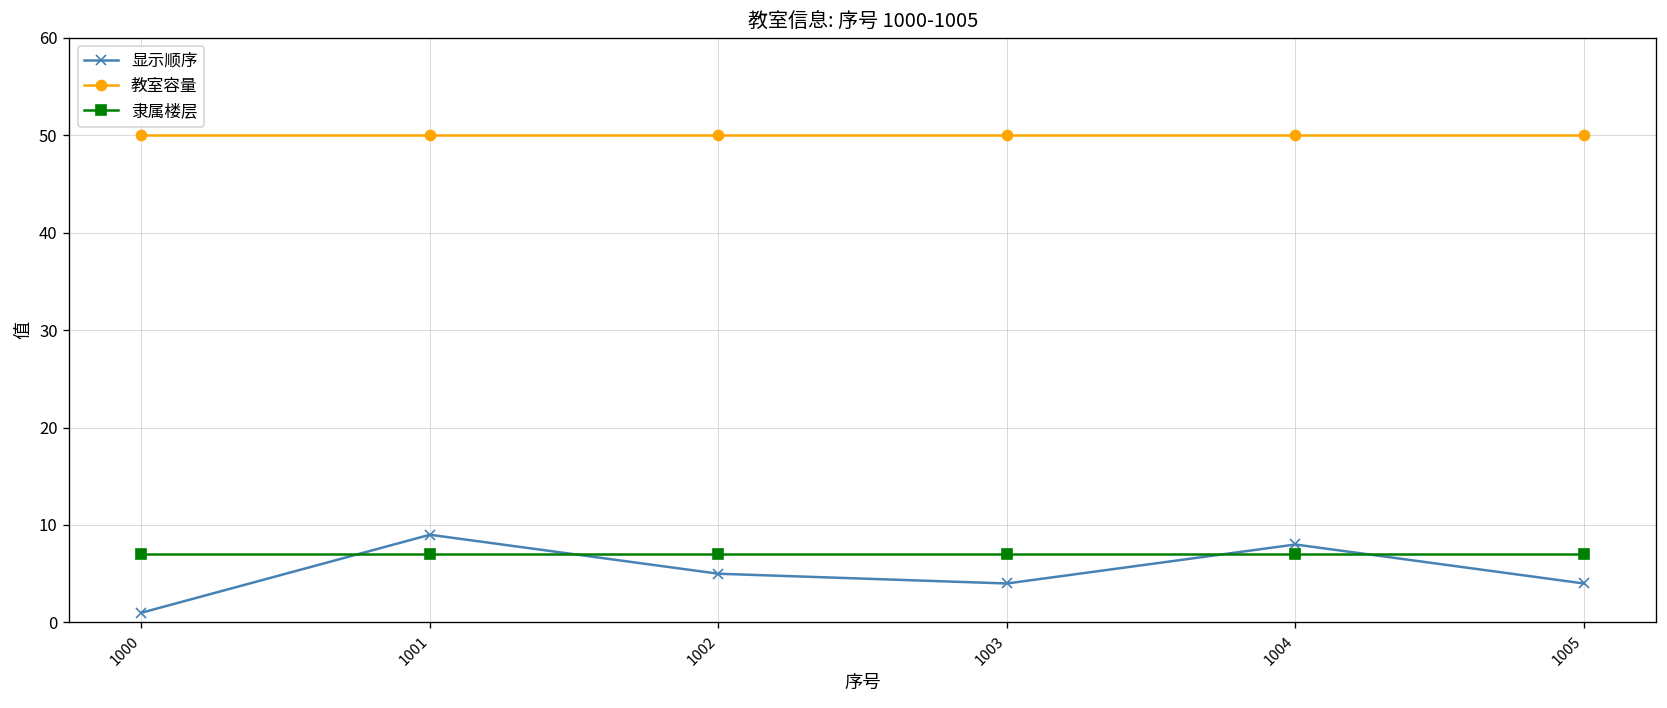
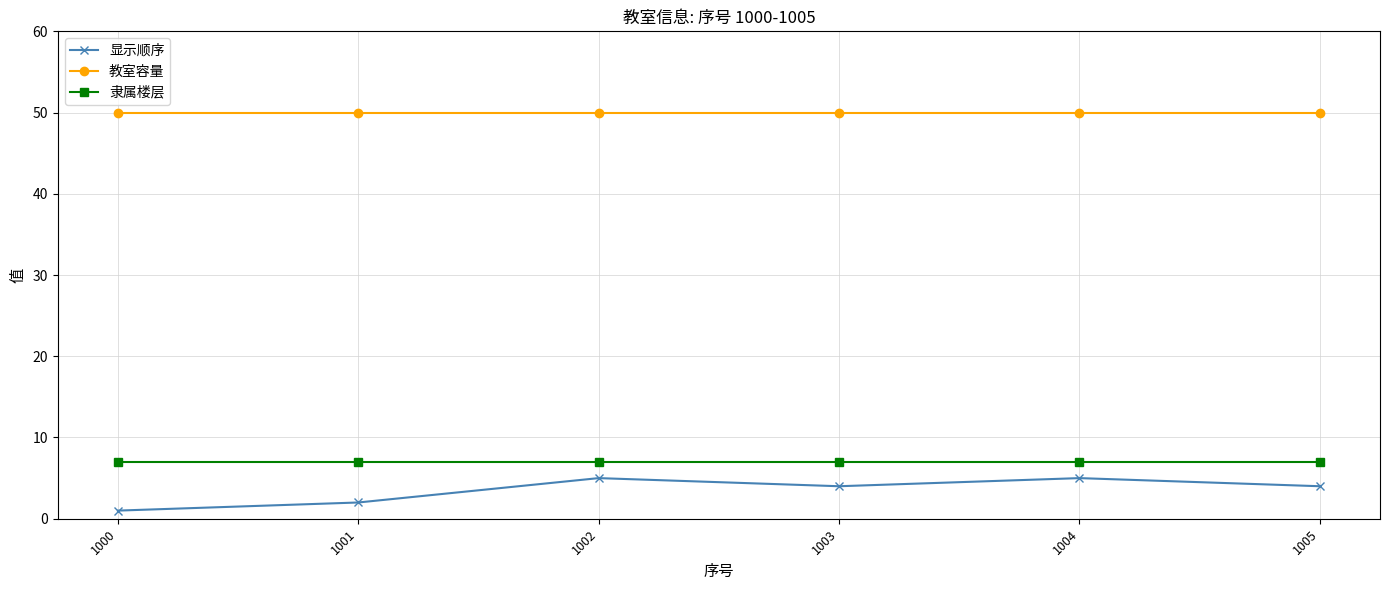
显示顺序, 1001: 9 -> 2
显示顺序, 1004: 8 -> 5
